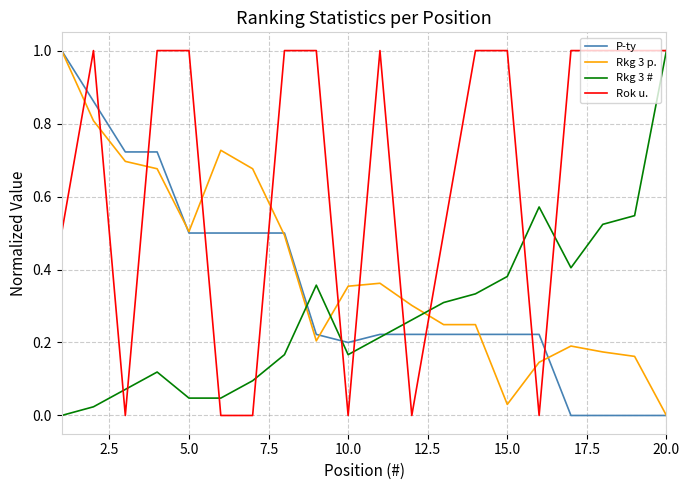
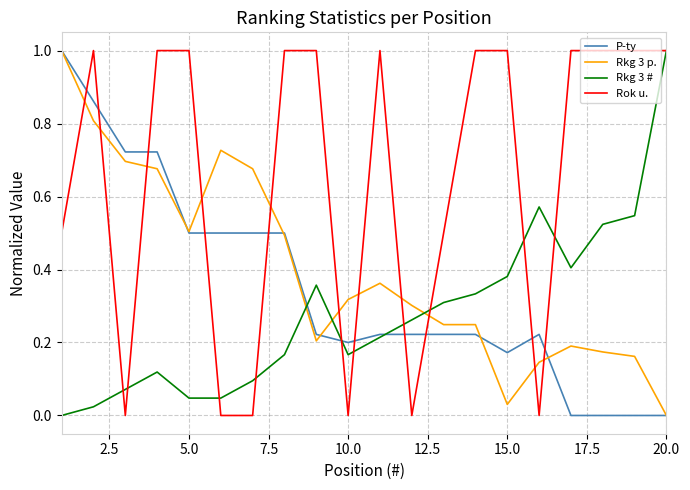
Rkg 3 p., 10.0: 0.35 -> 0.32
P-ty, 15.0: 0.22 -> 0.17
